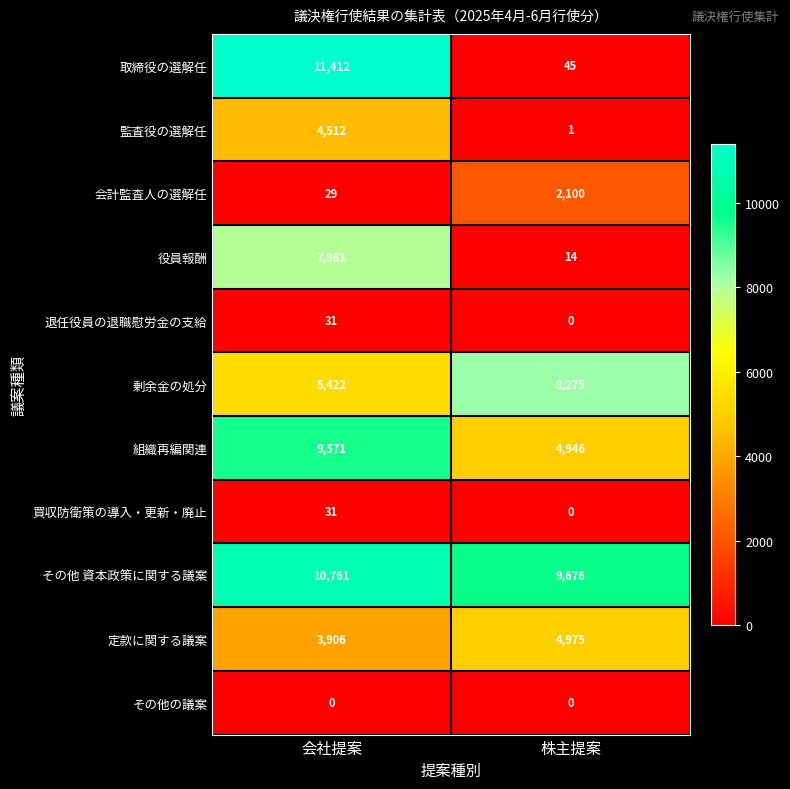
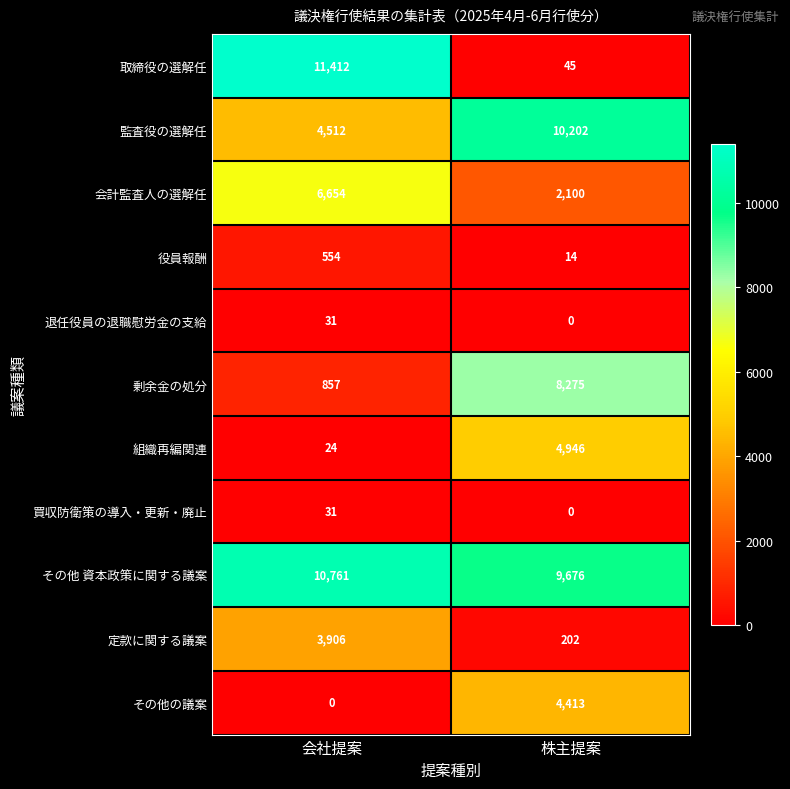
監査役の選解任, 株主提案: 1 -> 10,202
会計監査人の選解任, 会社提案: 29 -> 6,654
役員報酬, 会社提案: 7,961 -> 554
剰余金の処分, 会社提案: 5,422 -> 857
組織再編関連, 会社提案: 9,571 -> 24
定款に関する議案, 株主提案: 4,975 -> 202
その他の議案, 株主提案: 0 -> 4,413
